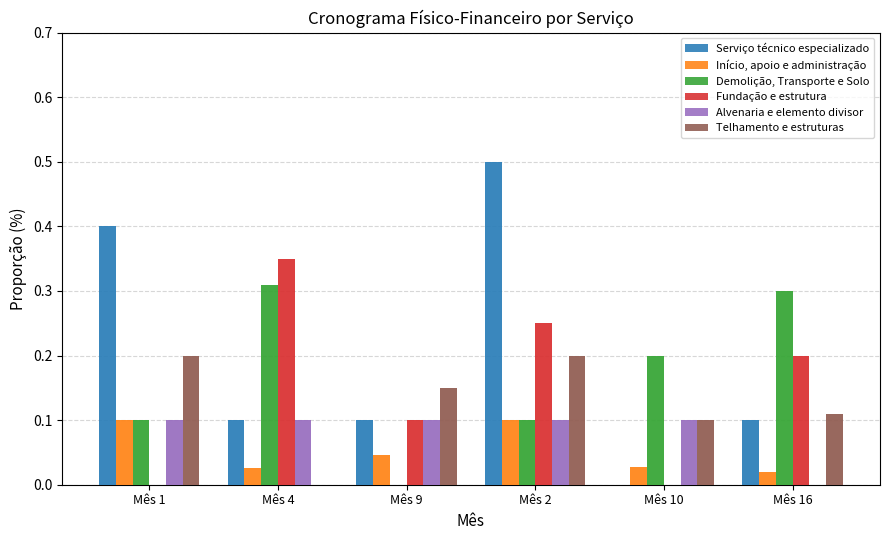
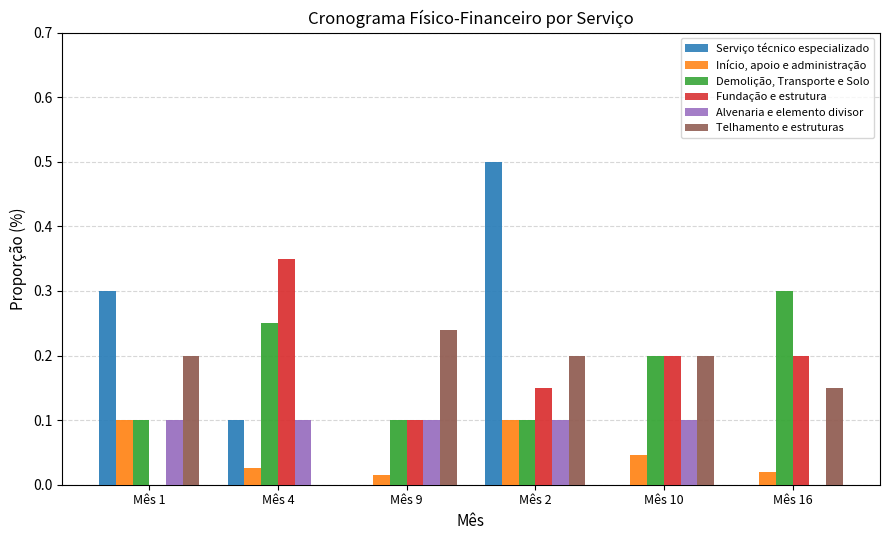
Serviço técnico especializado, Mês 1: 0.4 -> 0.3
Demolição, Transporte e Solo, Mês 4: 0.31 -> 0.25
Serviço técnico especializado, Mês 9: 0.1 -> 0.0
Início, apoio e administração, Mês 9: 0.05 -> 0.01
Demolição, Transporte e Solo, Mês 9: 0.0 -> 0.1
Telhamento e estruturas, Mês 9: 0.15 -> 0.24
Fundação e estrutura, Mês 2: 0.25 -> 0.15
Início, apoio e administração, Mês 10: 0.03 -> 0.05
Fundação e estrutura, Mês 10: 0.0 -> 0.2
Telhamento e estruturas, Mês 10: 0.1 -> 0.2
Serviço técnico especializado, Mês 16: 0.1 -> 0.0
Telhamento e estruturas, Mês 16: 0.11 -> 0.15
